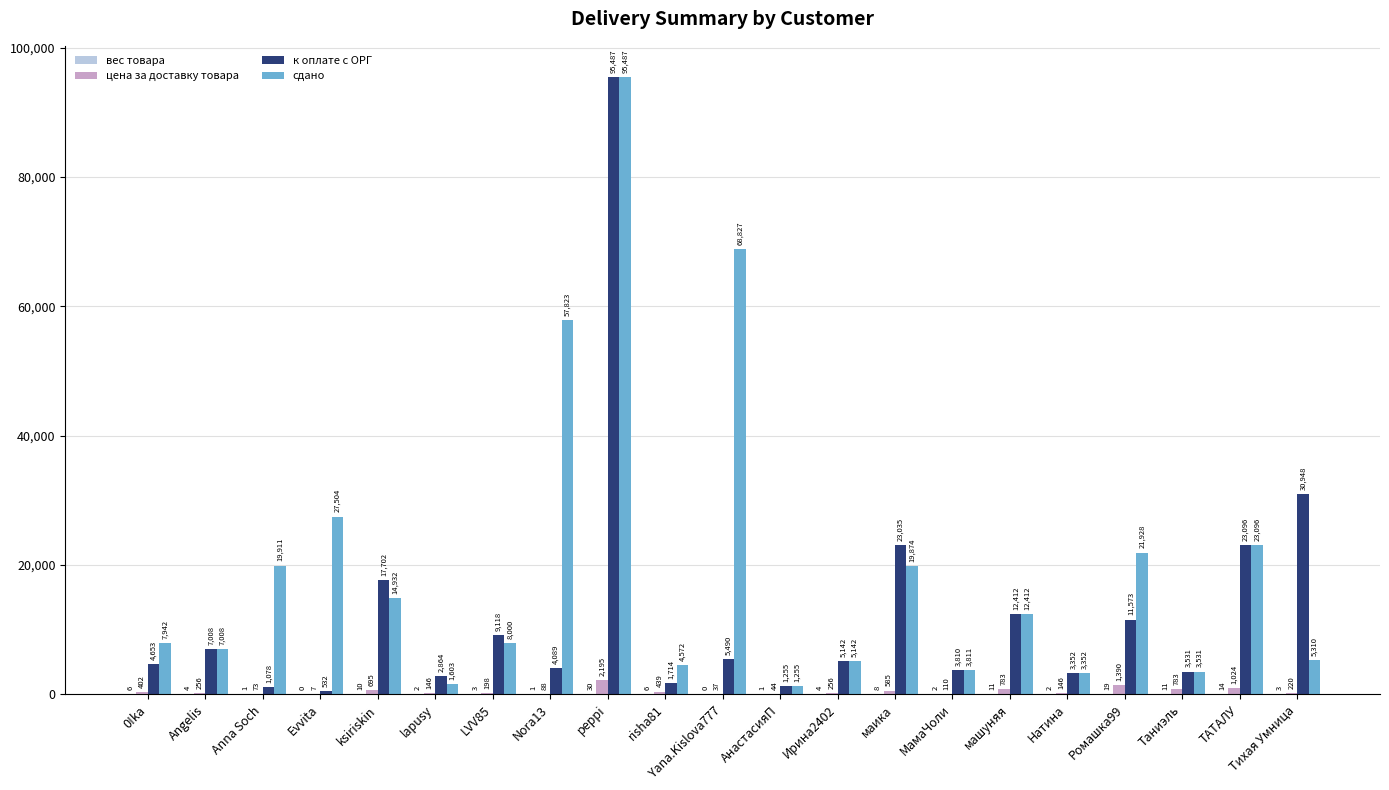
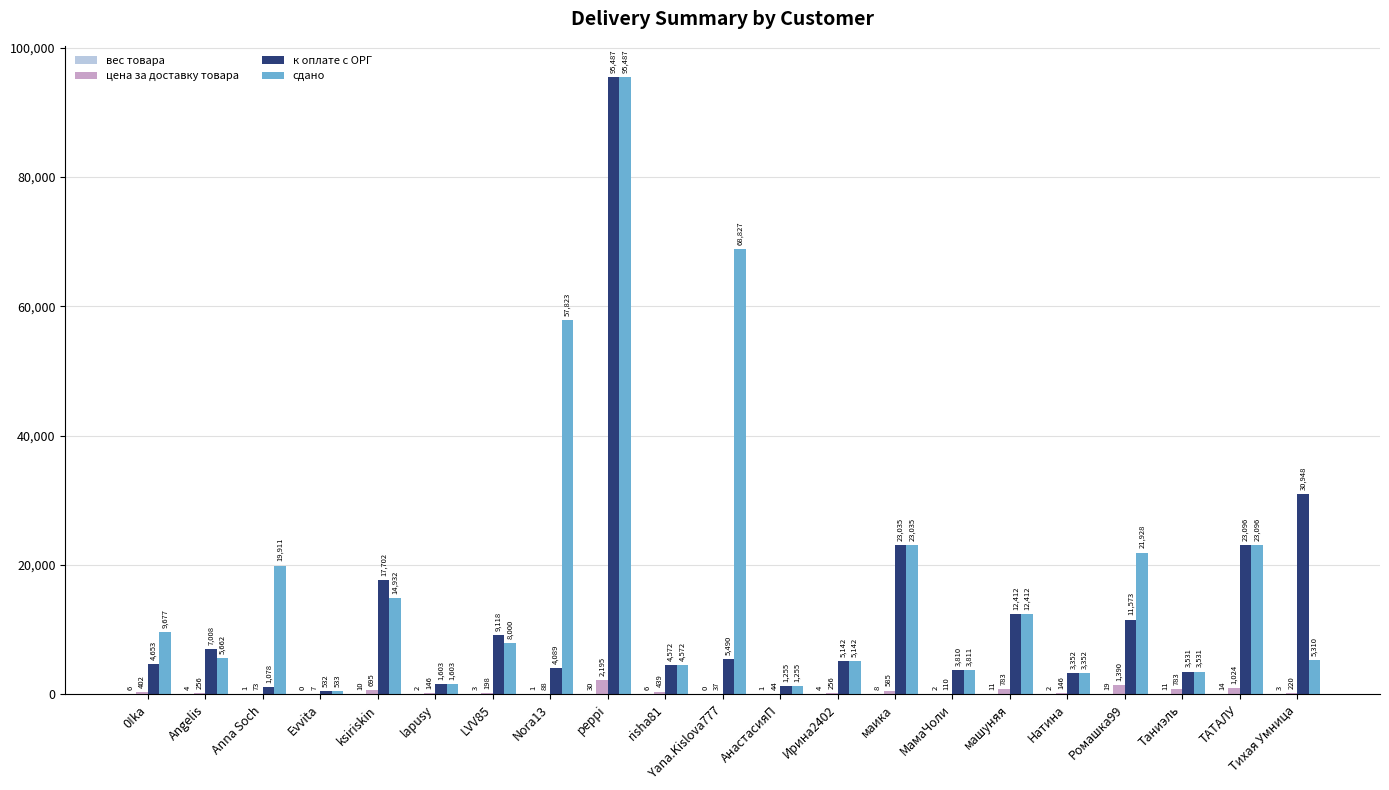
сдано, 0!ka: 7,942 -> 9,677
сдано, Angelis: 7,008 -> 5,662
сдано, Evvita: 27,504 -> 533
к оплате с ОРГ, lapusy: 2,864 -> 1,603
к оплате с ОРГ, risha81: 1,714 -> 4,572
сдано, маика: 19,874 -> 23,035
